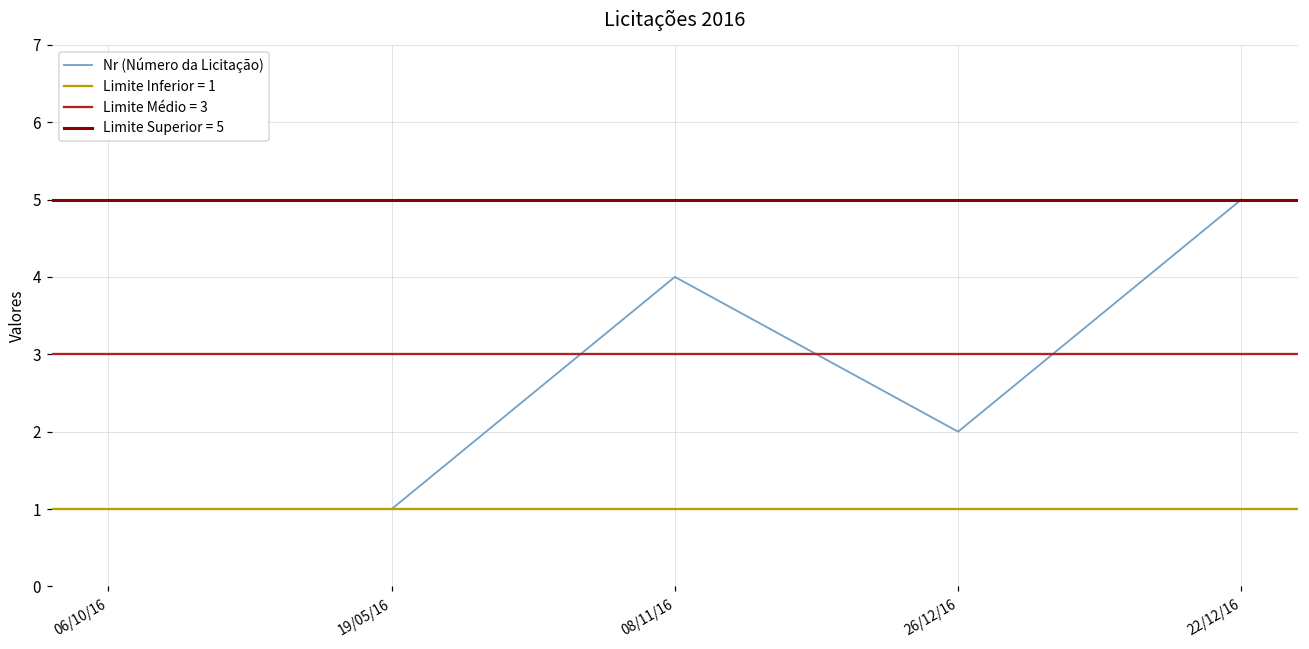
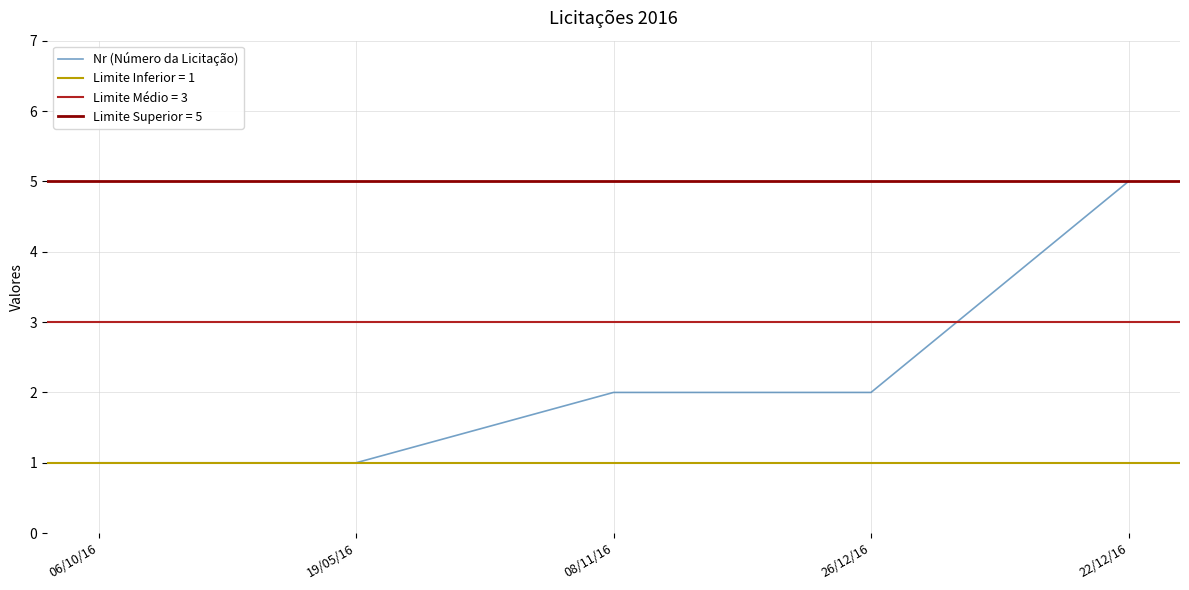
08/11/16: 4 -> 2
